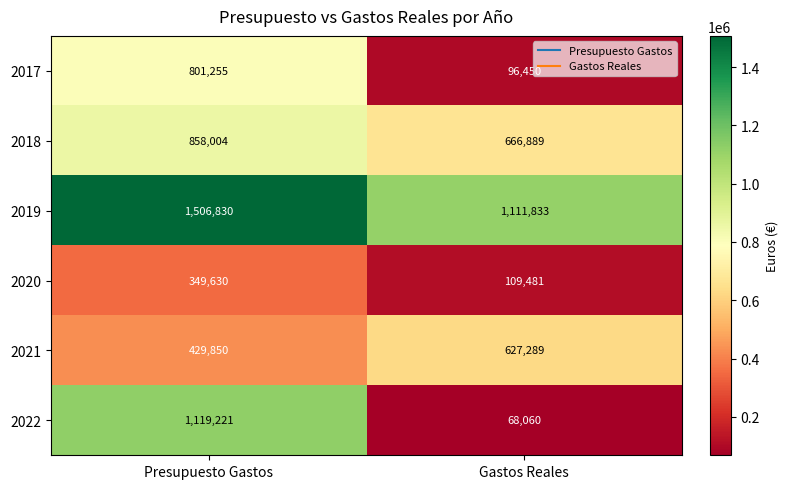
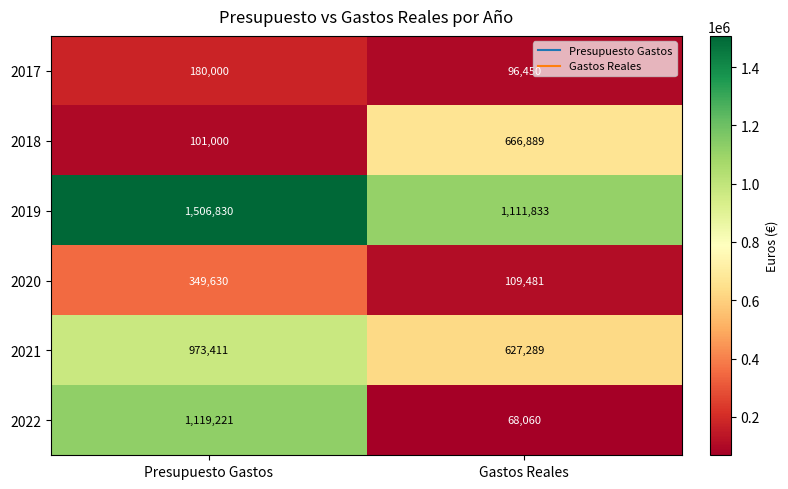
2017, Presupuesto Gastos: 801,255 -> 180,000
2018, Presupuesto Gastos: 858,004 -> 101,000
2021, Presupuesto Gastos: 429,850 -> 973,411
